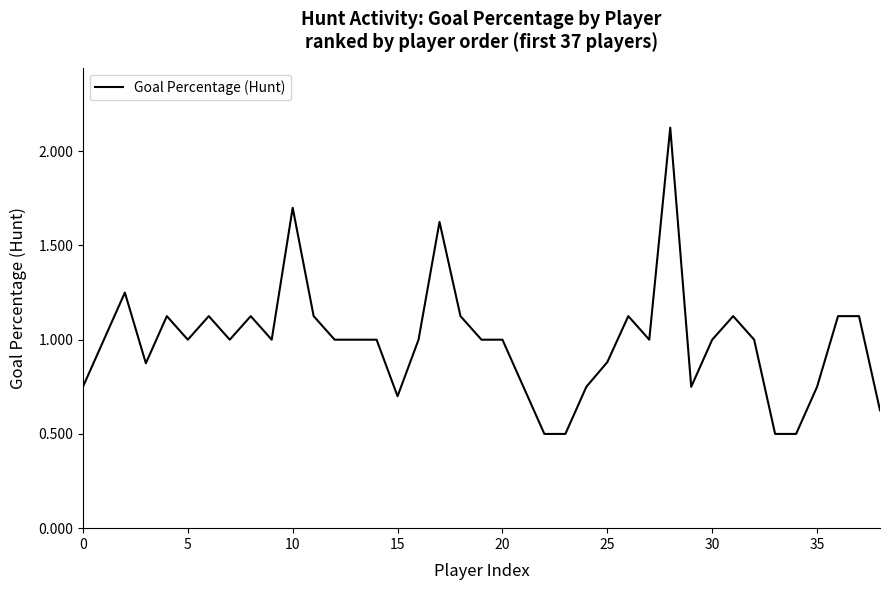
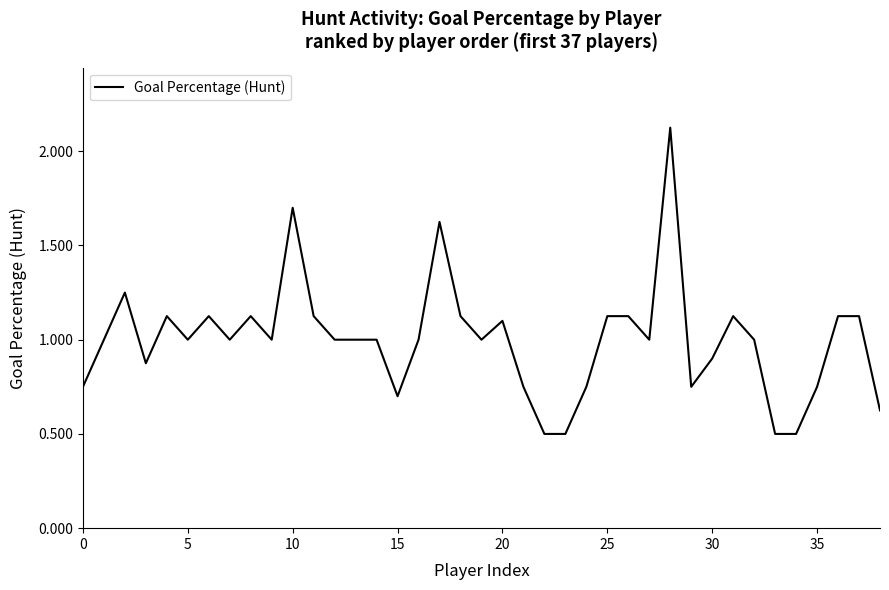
20: 1.0 -> 1.1
25: 0.88 -> 1.13
30: 1.0 -> 0.9
